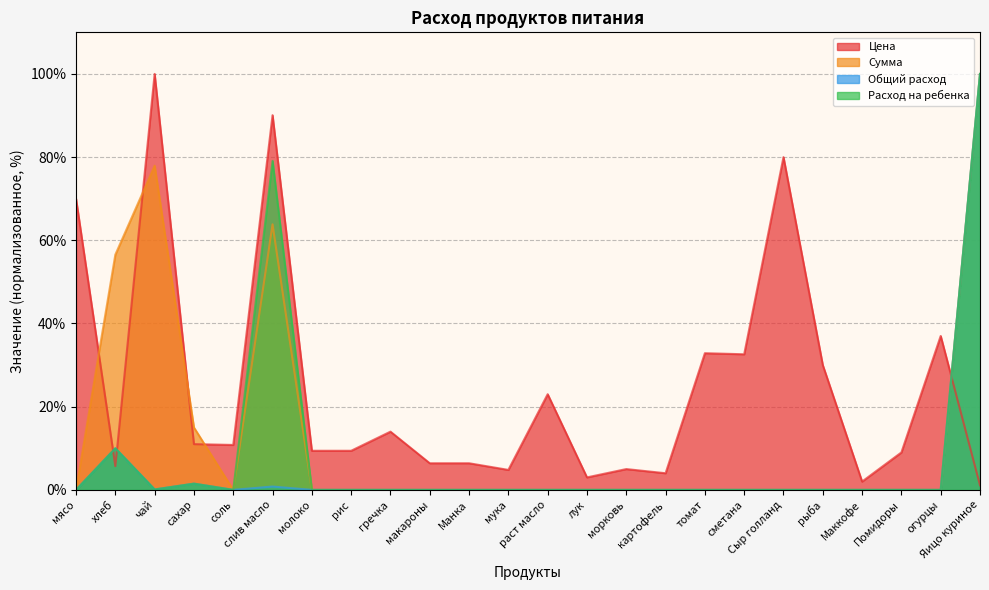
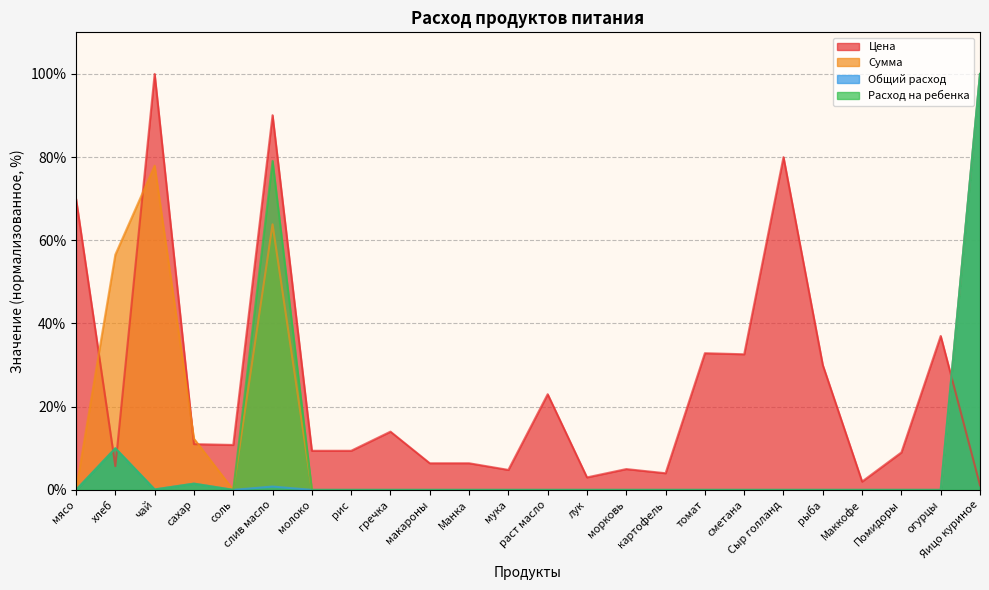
Сумма, сахар: 15% -> 12%
